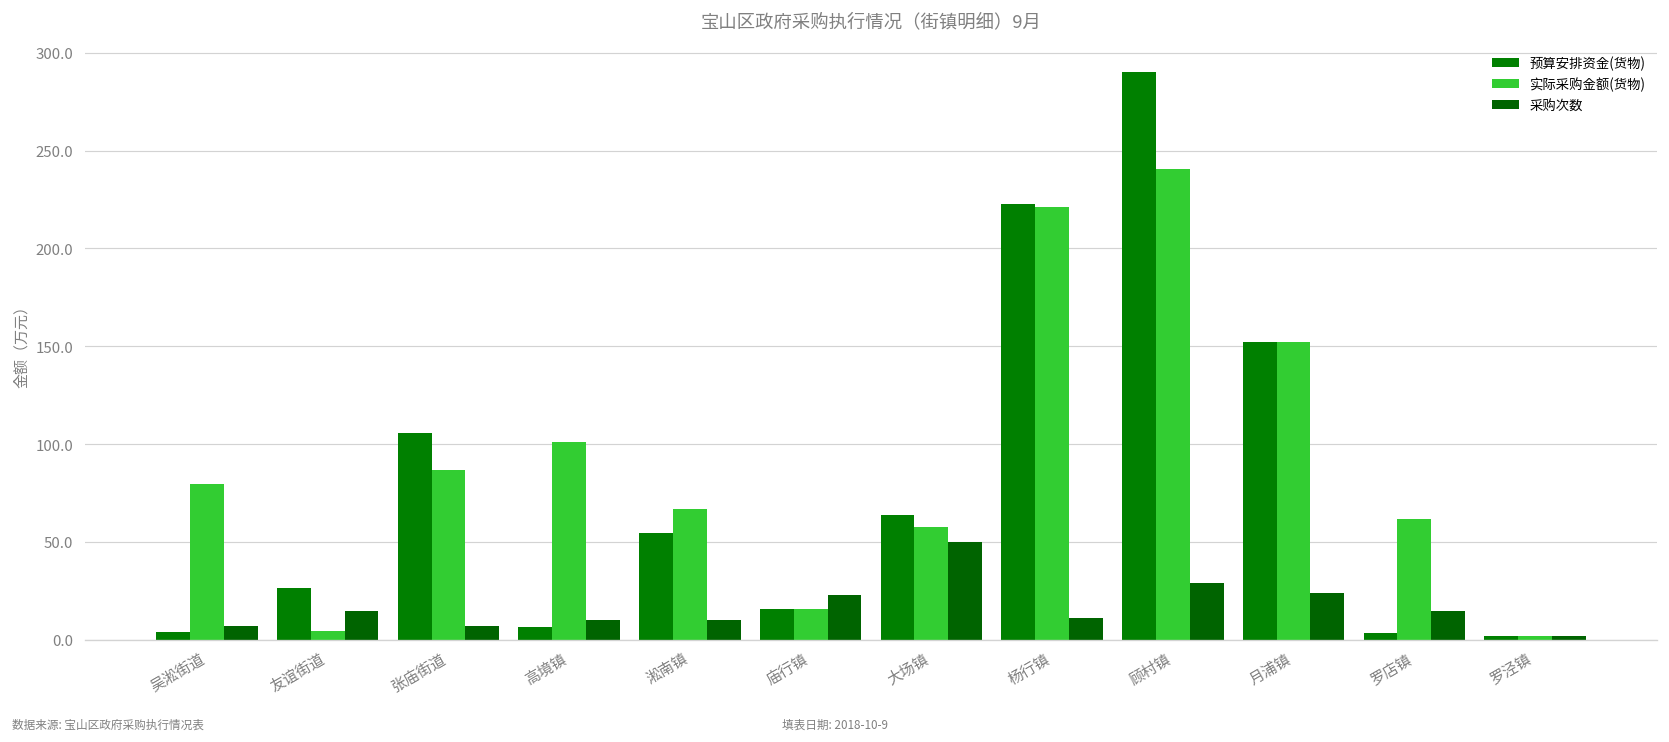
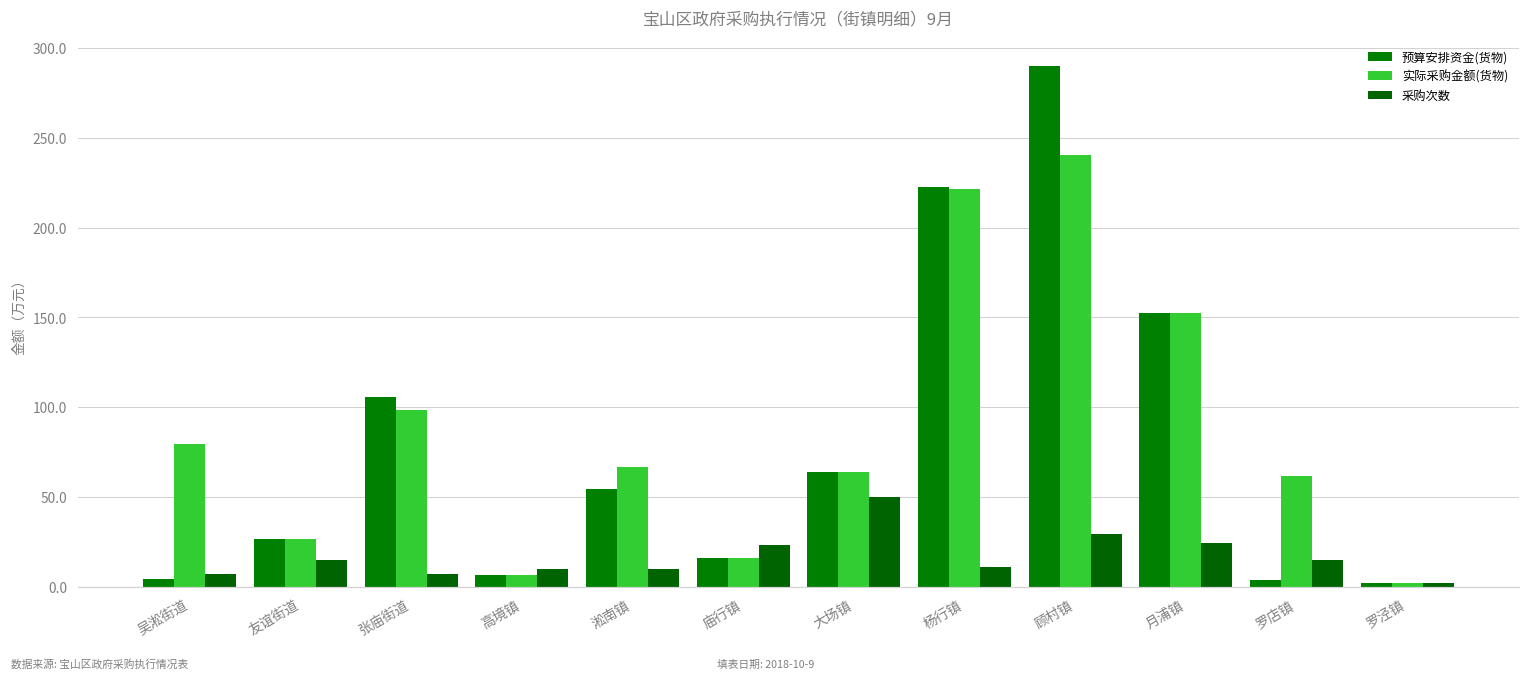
实际采购金额(货物), 友谊街道: 5 -> 27
实际采购金额(货物), 张庙街道: 87 -> 99
实际采购金额(货物), 高境镇: 101 -> 7
实际采购金额(货物), 大场镇: 58 -> 64
